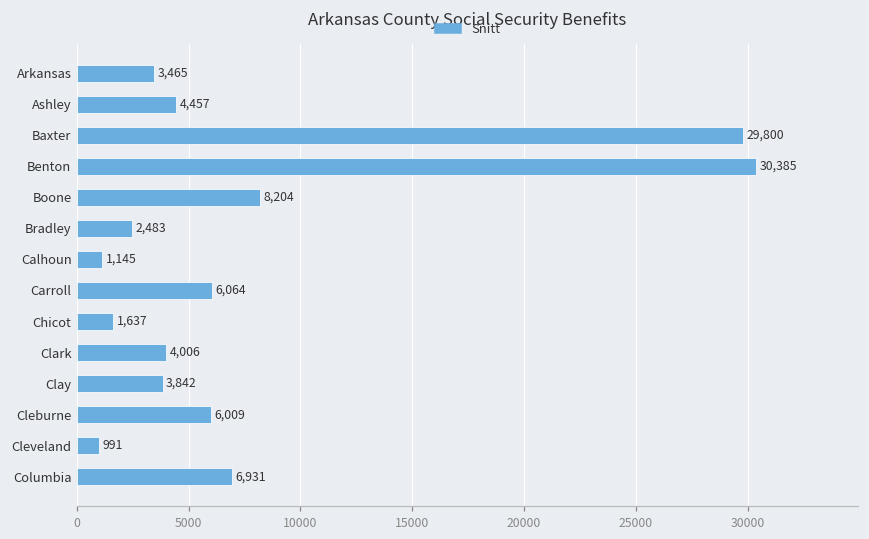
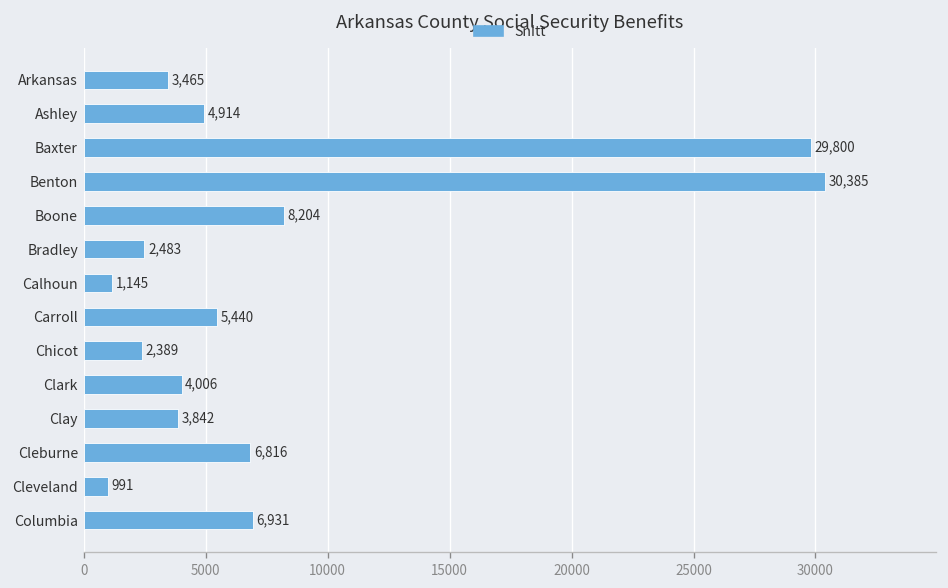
Ashley: 4,457 -> 4,914
Carroll: 6,064 -> 5,440
Chicot: 1,637 -> 2,389
Cleburne: 6,009 -> 6,816
